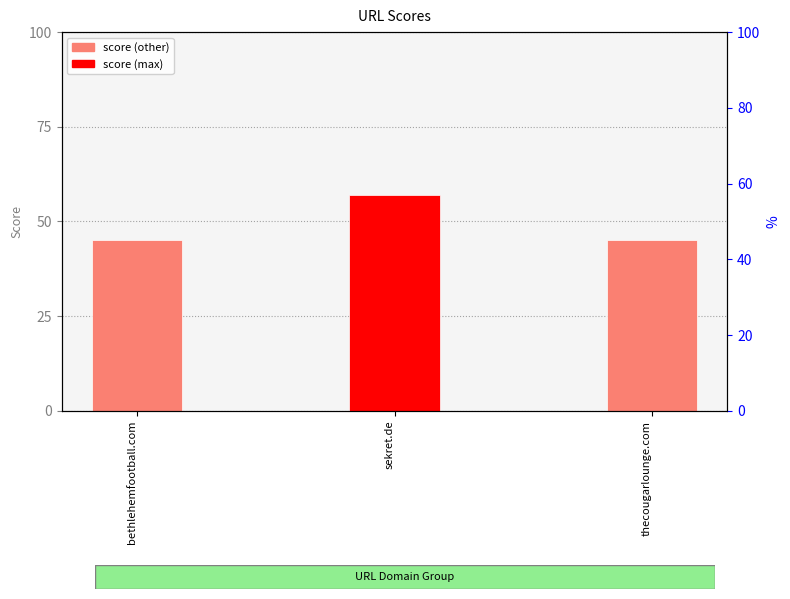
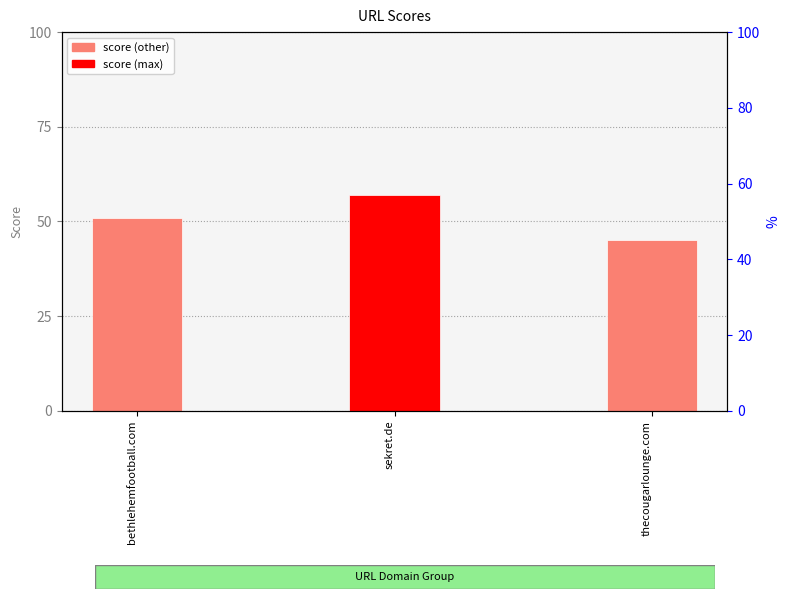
bethlehemfootball.com: 45 -> 51
